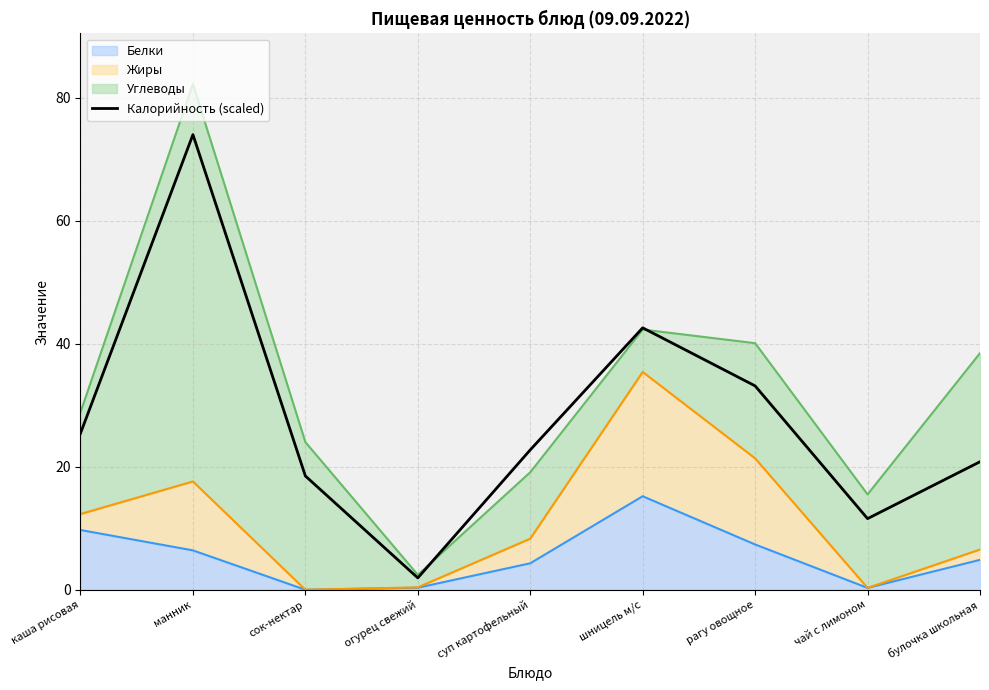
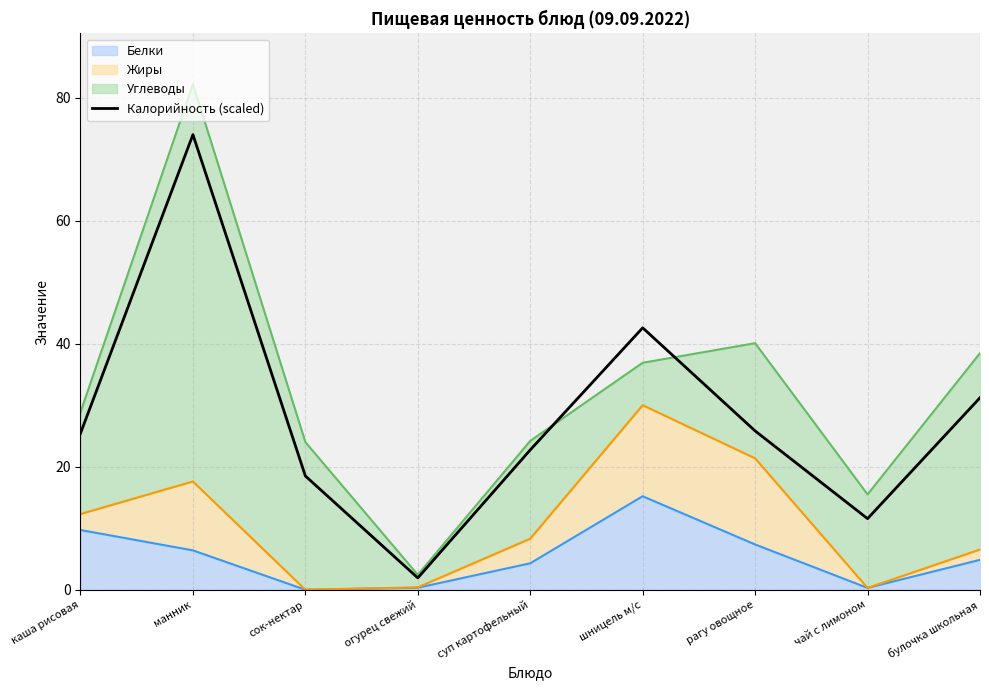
Углеводы, суп картофельный: 11 -> 16
Жиры, шницель м/с: 20 -> 15
Калорийность (scaled), рагу овощное: 33 -> 26
Калорийность (scaled), булочка школьная: 21 -> 31
